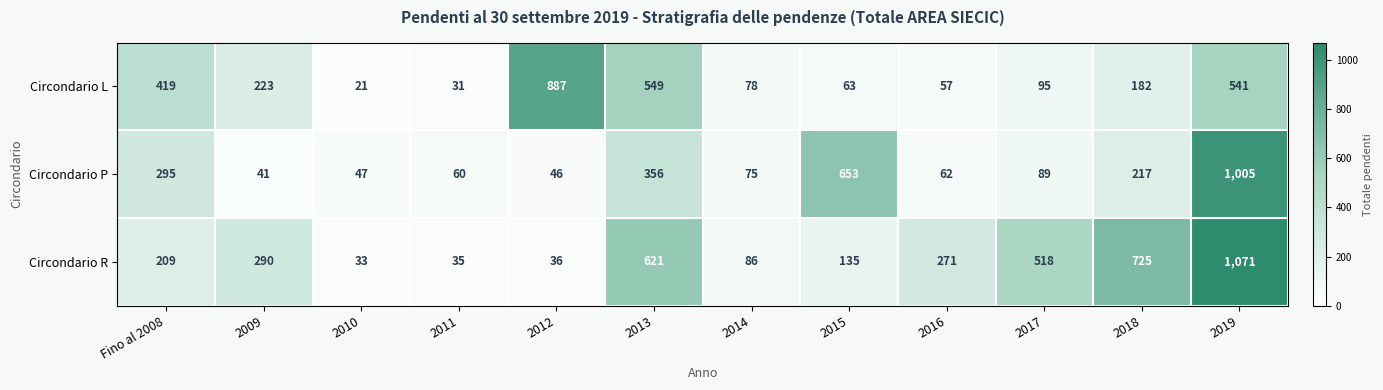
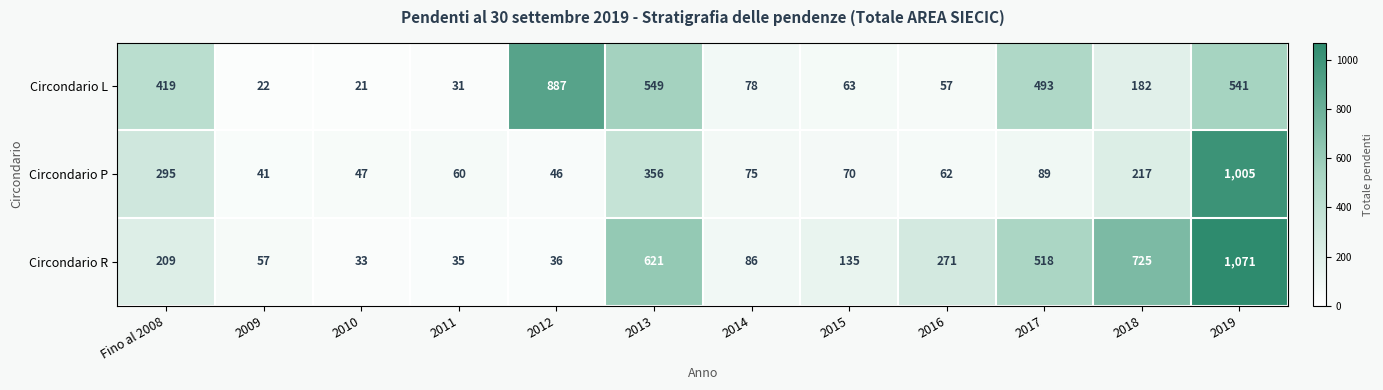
Circondario L, 2009: 223 -> 22
Circondario L, 2017: 95 -> 493
Circondario P, 2015: 653 -> 70
Circondario R, 2009: 290 -> 57
